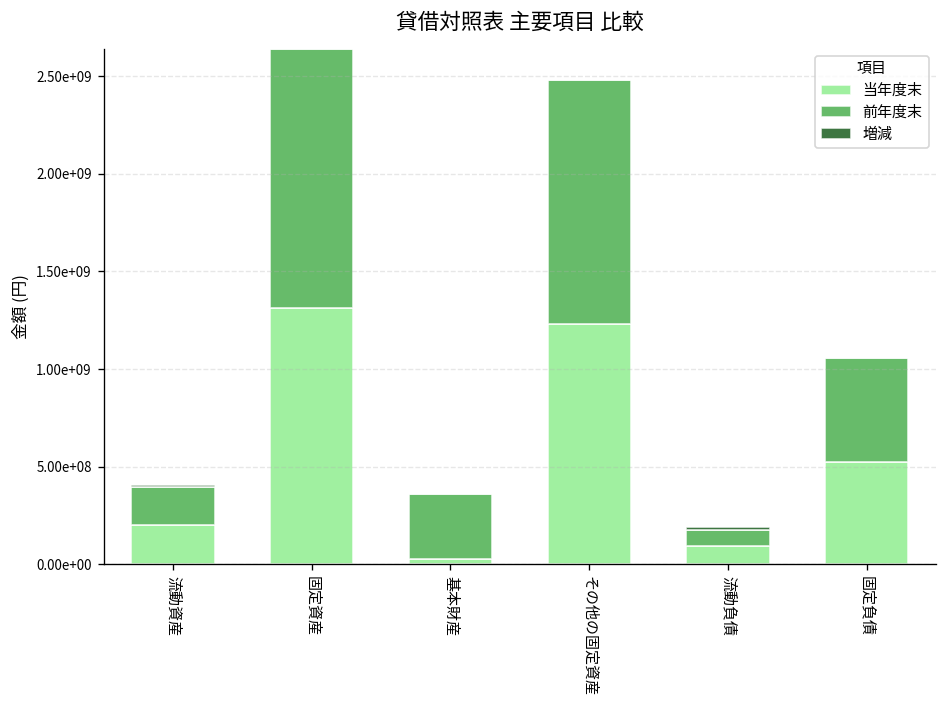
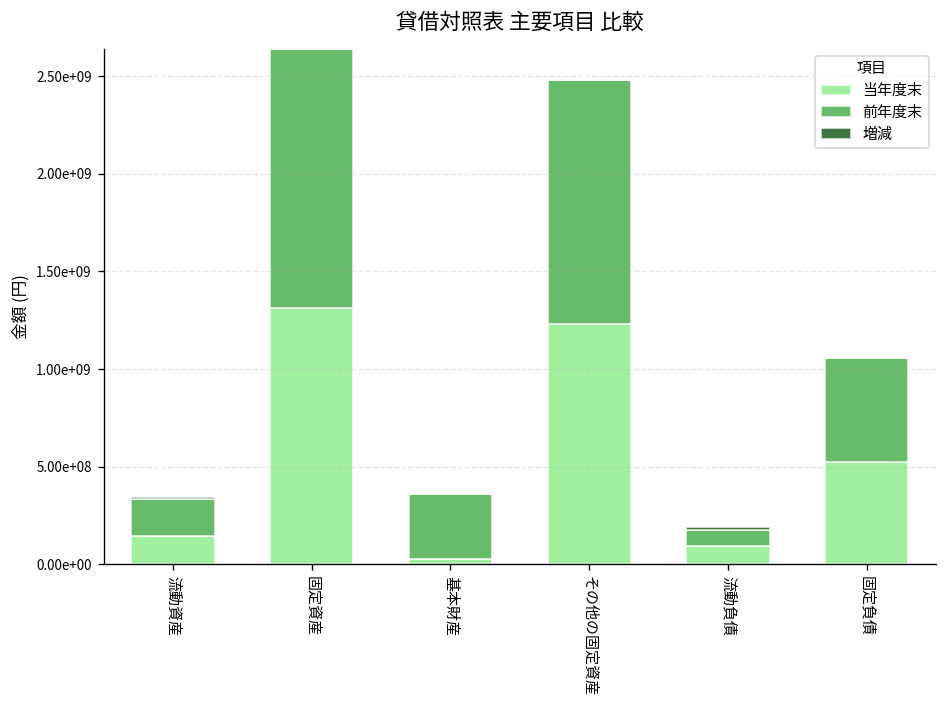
当年度末, 流動資産: 200000000 -> 140000000
